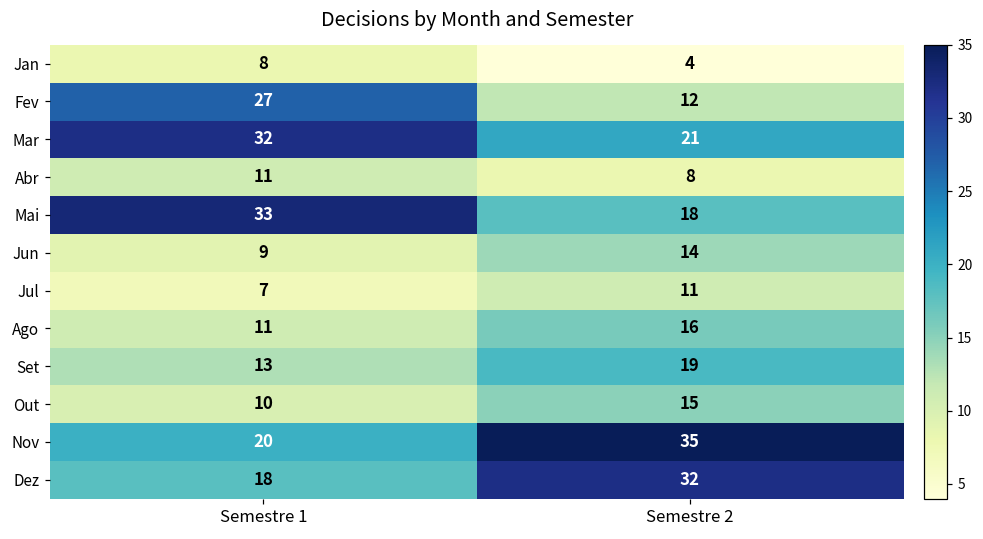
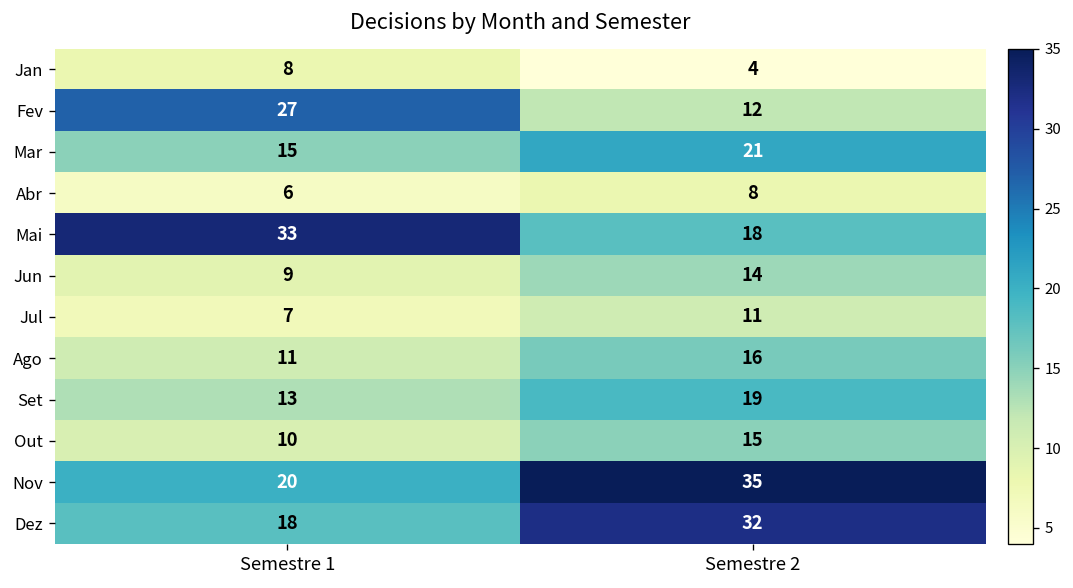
Mar, Semestre 1: 32 -> 15
Abr, Semestre 1: 11 -> 6
